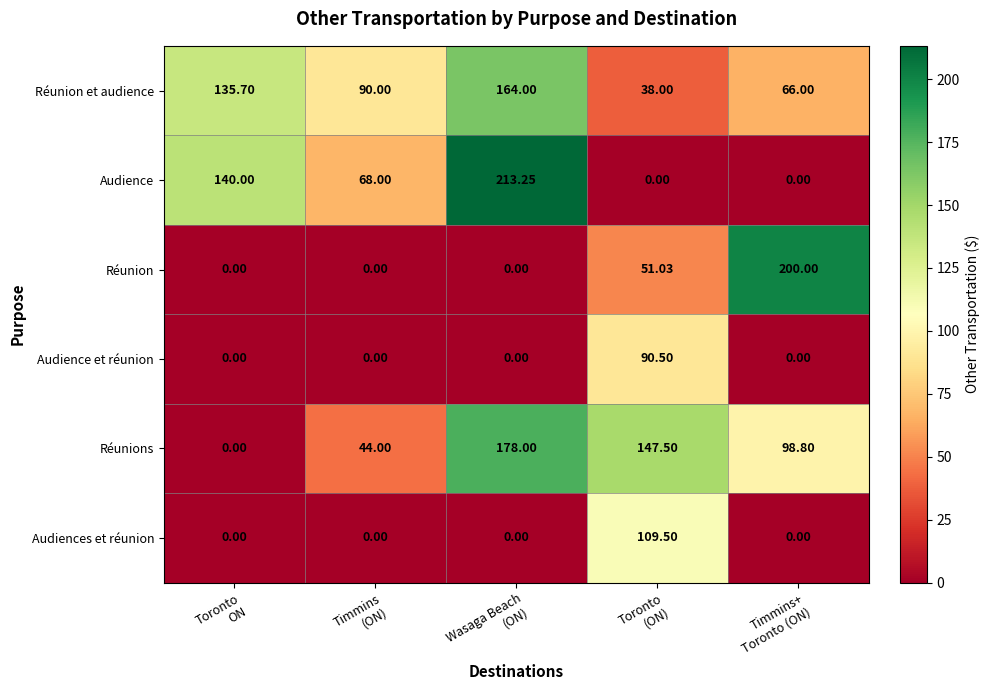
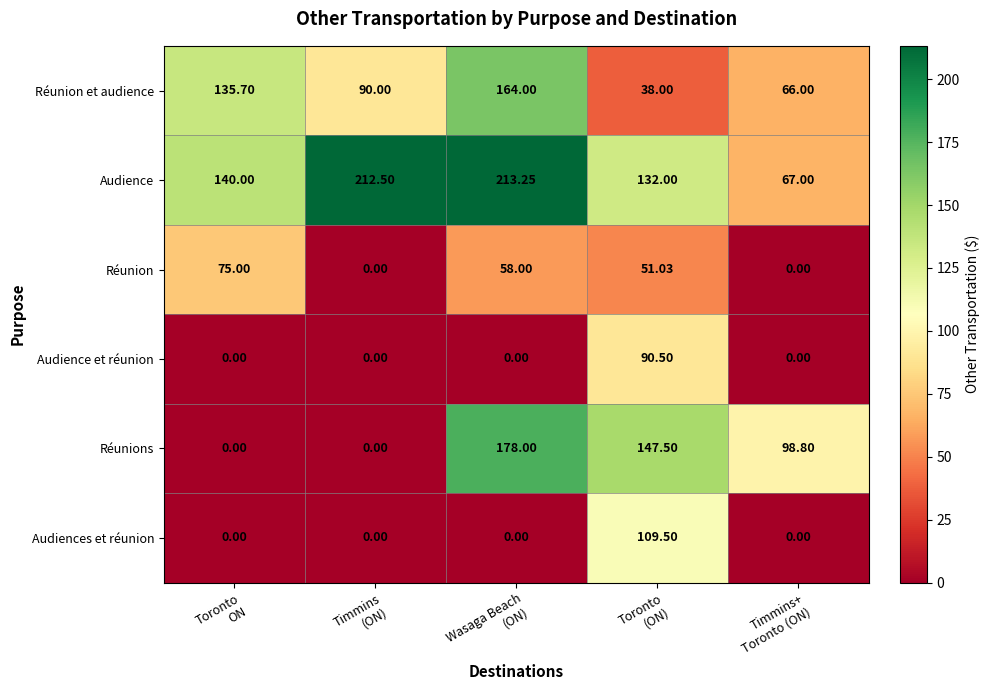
Audience, Timmins (ON): 68.00 -> 212.50
Audience, Toronto (ON): 0.00 -> 132.00
Audience, Timmins+ Toronto (ON): 0.00 -> 67.00
Réunion, Toronto ON: 0.00 -> 75.00
Réunion, Wasaga Beach (ON): 0.00 -> 58.00
Réunion, Timmins+ Toronto (ON): 200.00 -> 0.00
Réunions, Timmins (ON): 44.00 -> 0.00
